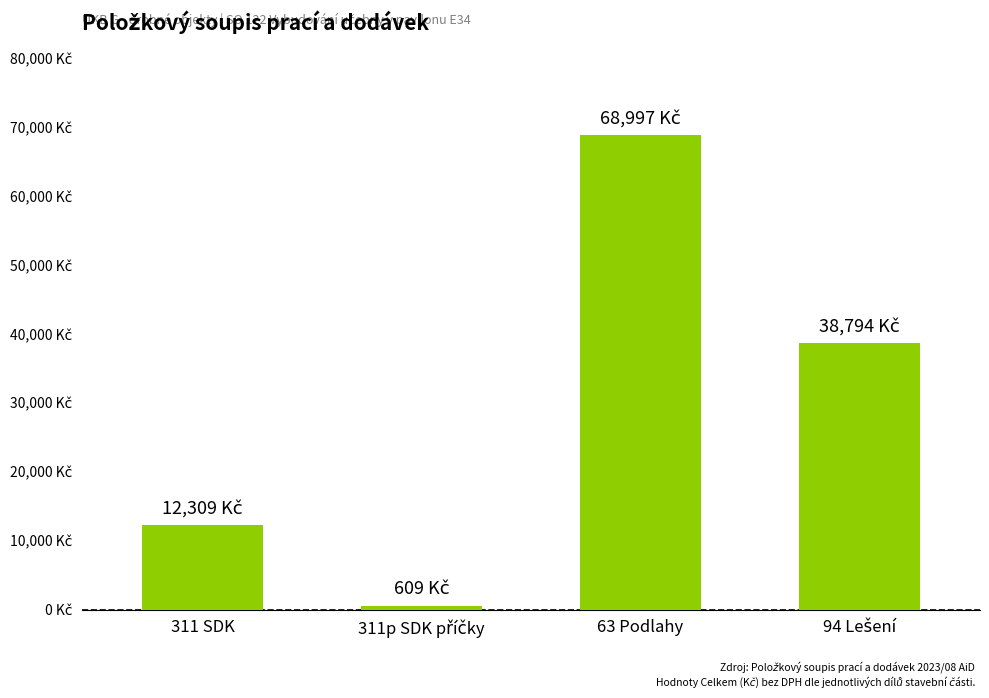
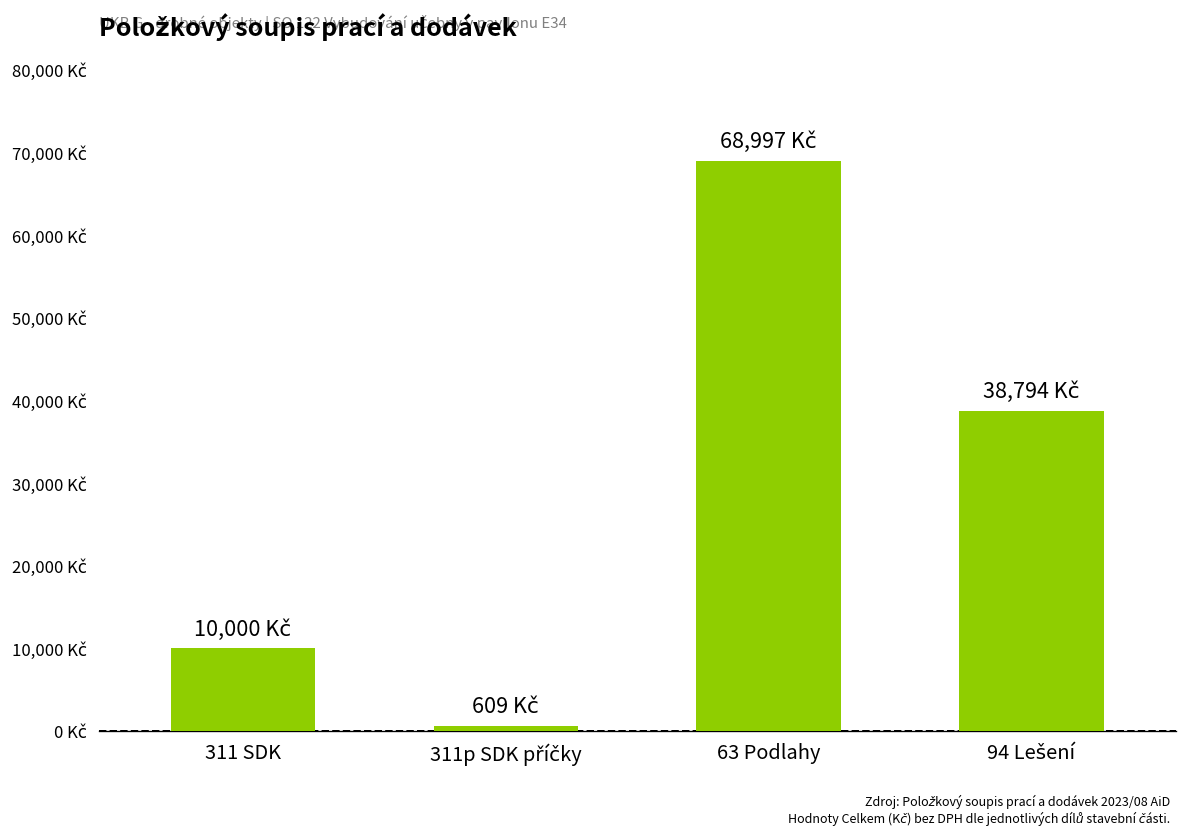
311 SDK: 12,309 -> 10,000
